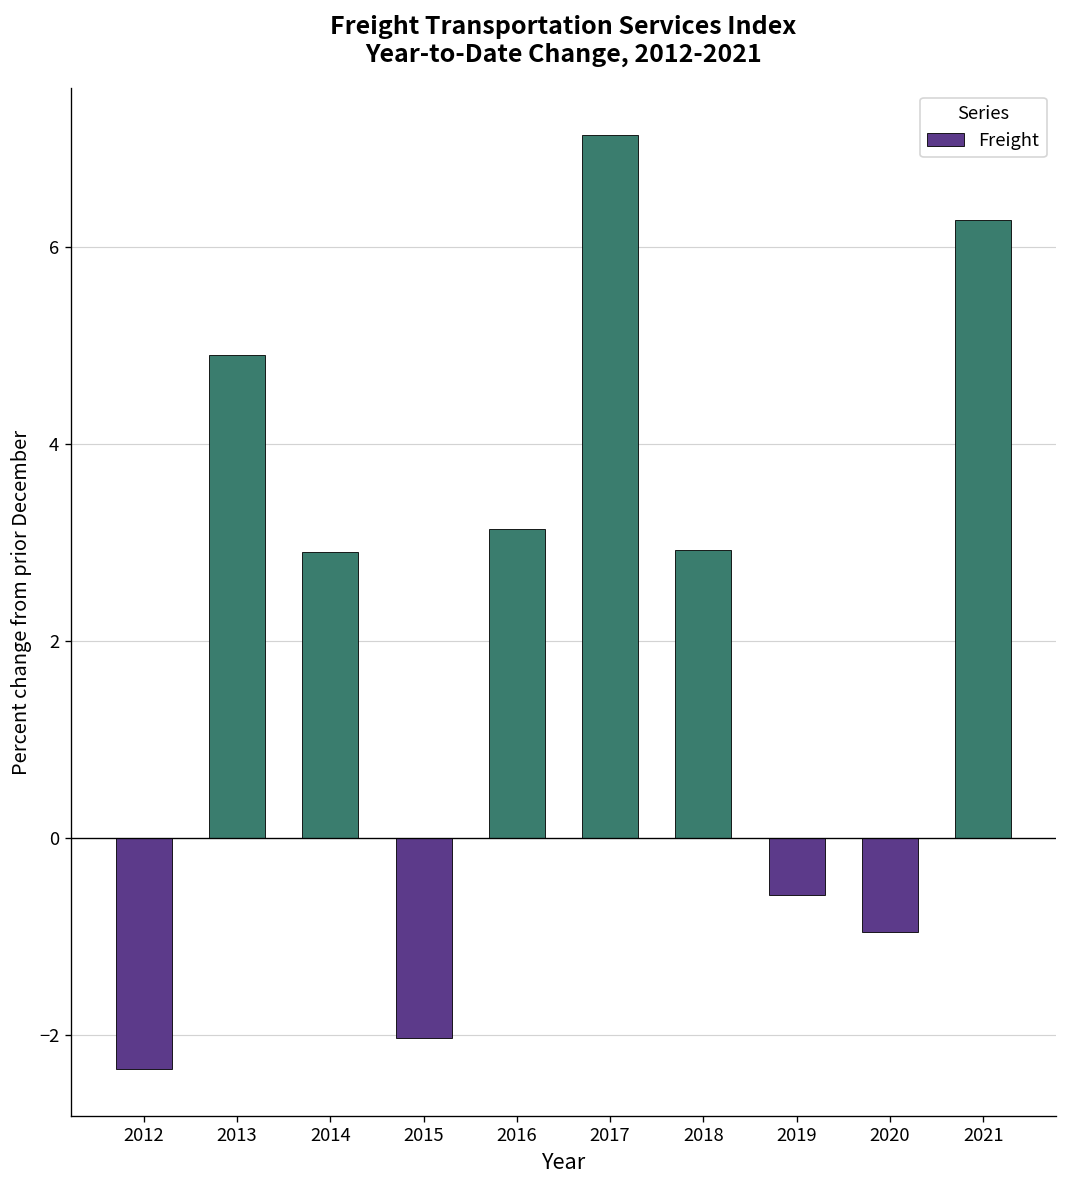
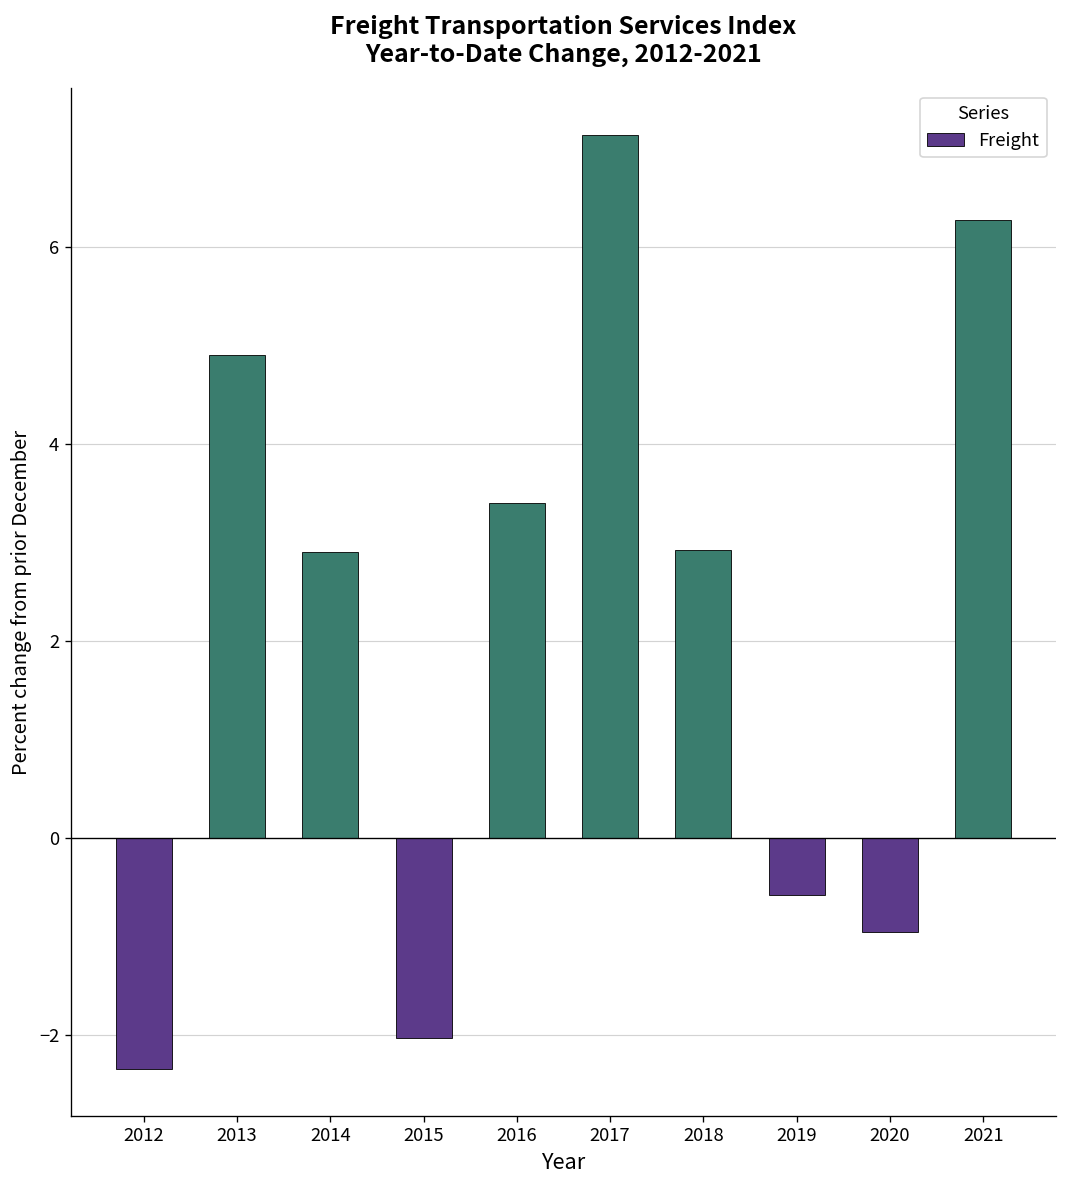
2016: 3.1 -> 3.4
